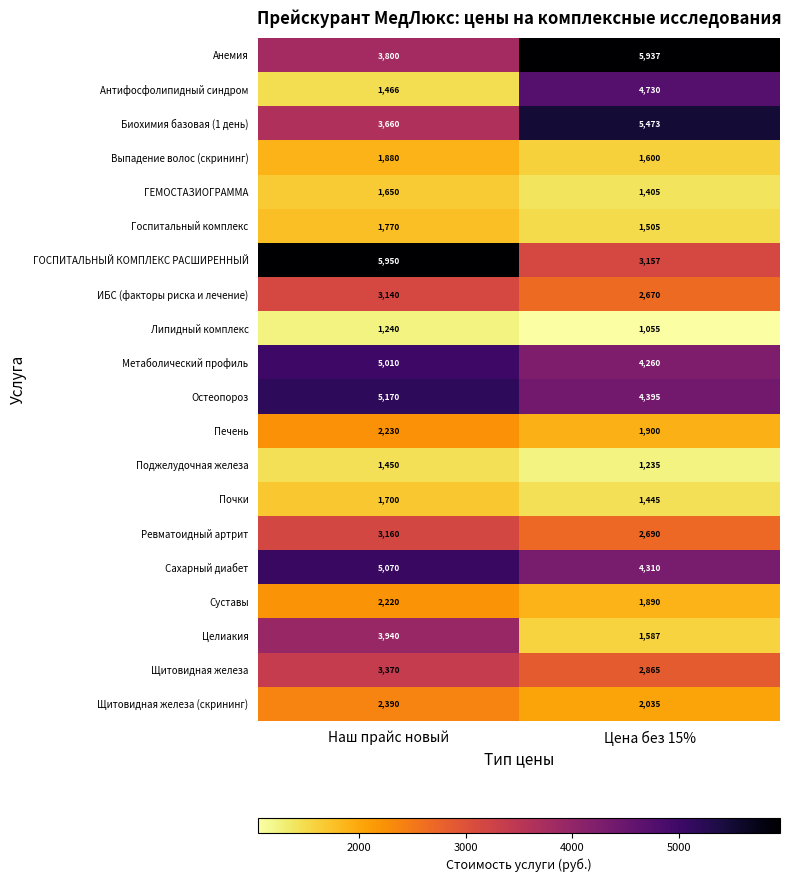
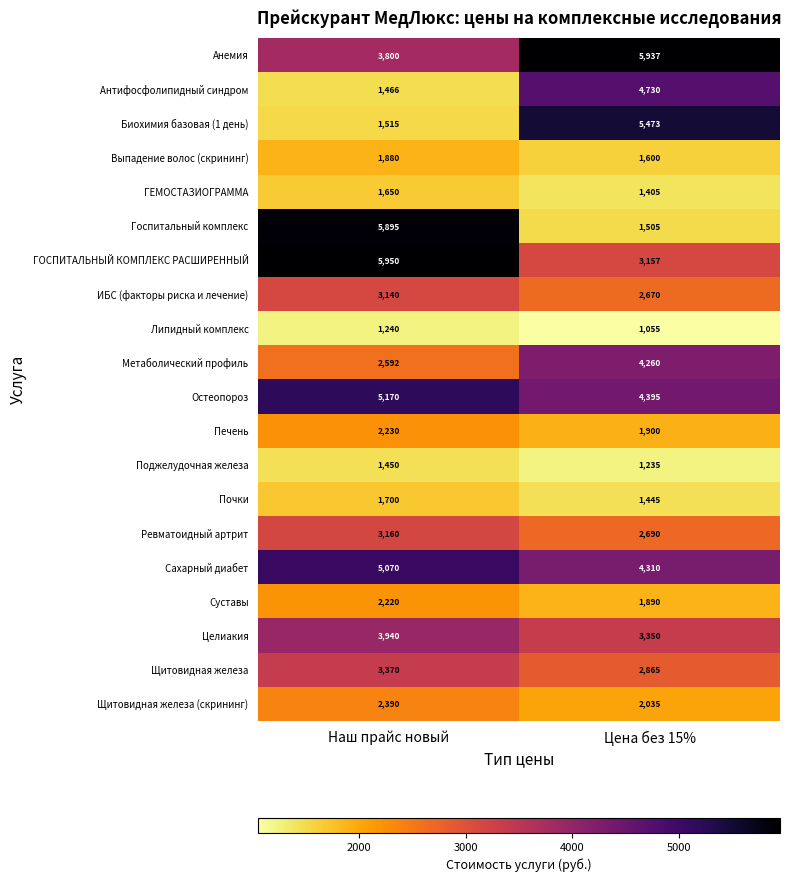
Биохимия базовая (1 день), Наш прайс новый: 3,660 -> 1,515
Госпитальный комплекс, Наш прайс новый: 1,770 -> 5,895
Метаболический профиль, Наш прайс новый: 5,010 -> 2,592
Целиакия, Цена без 15%: 1,587 -> 3,350
